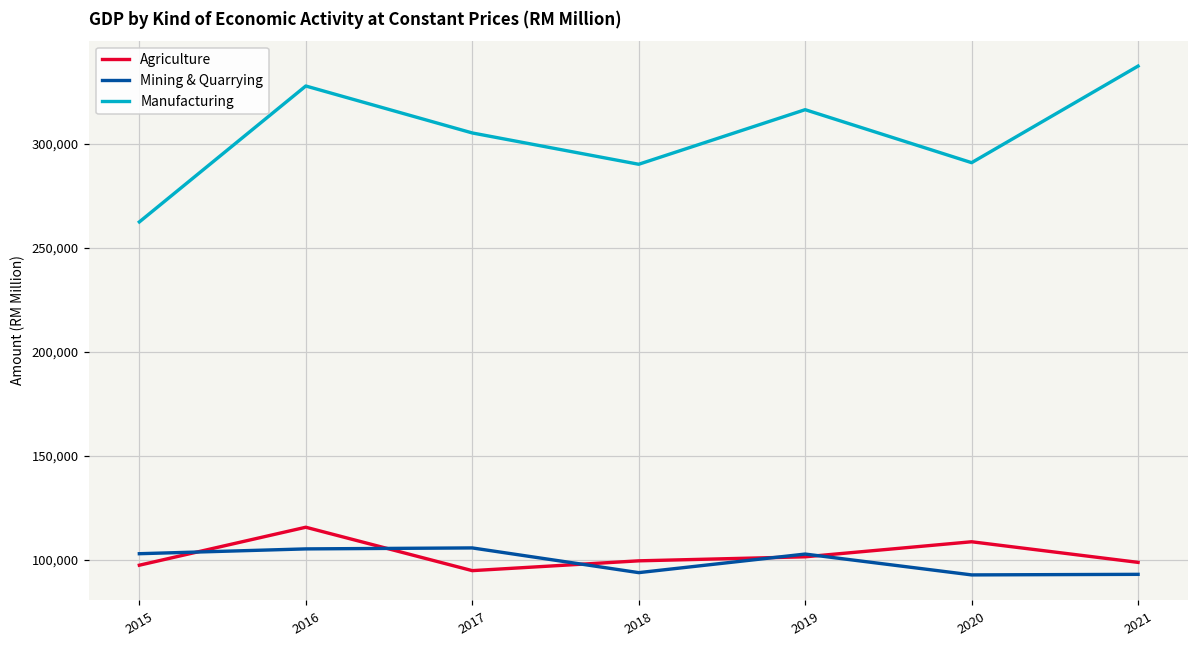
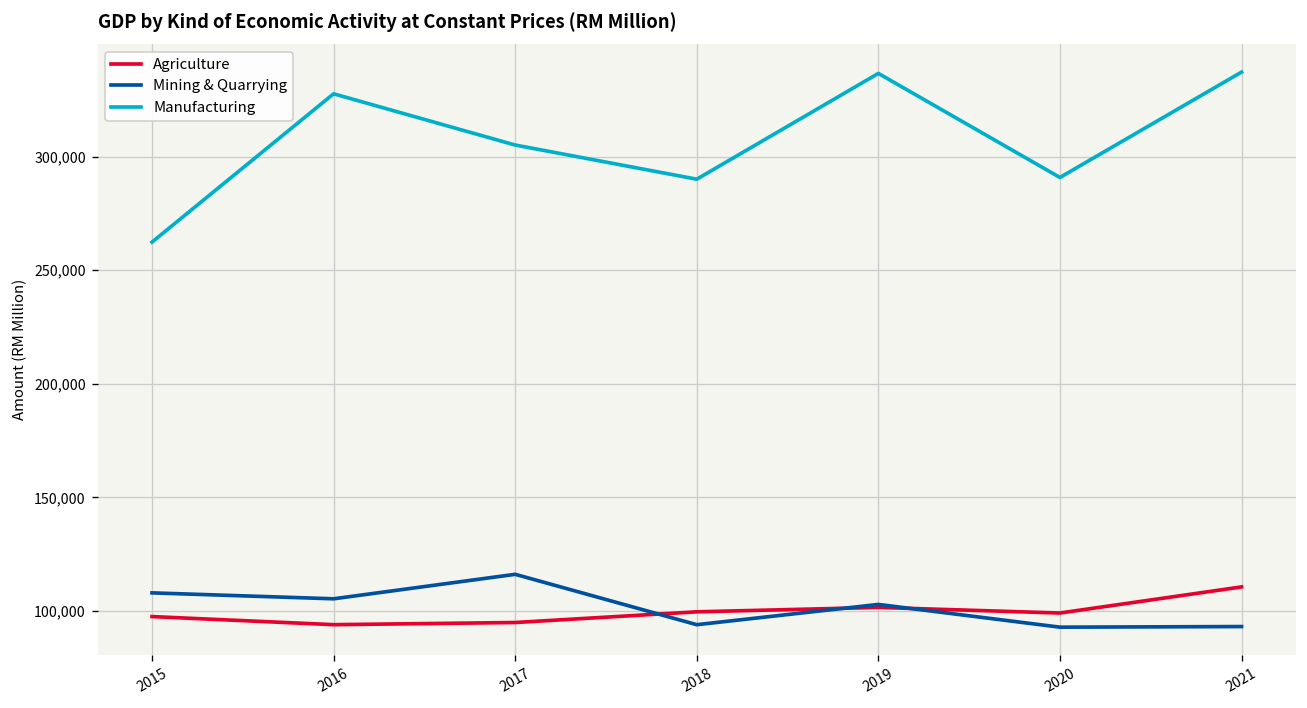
Mining & Quarrying, 2015: 103,000 -> 108,000
Agriculture, 2016: 116,000 -> 94,000
Mining & Quarrying, 2017: 106,000 -> 116,000
Manufacturing, 2019: 316,000 -> 337,000
Agriculture, 2020: 109,000 -> 99,000
Agriculture, 2021: 99,000 -> 111,000
